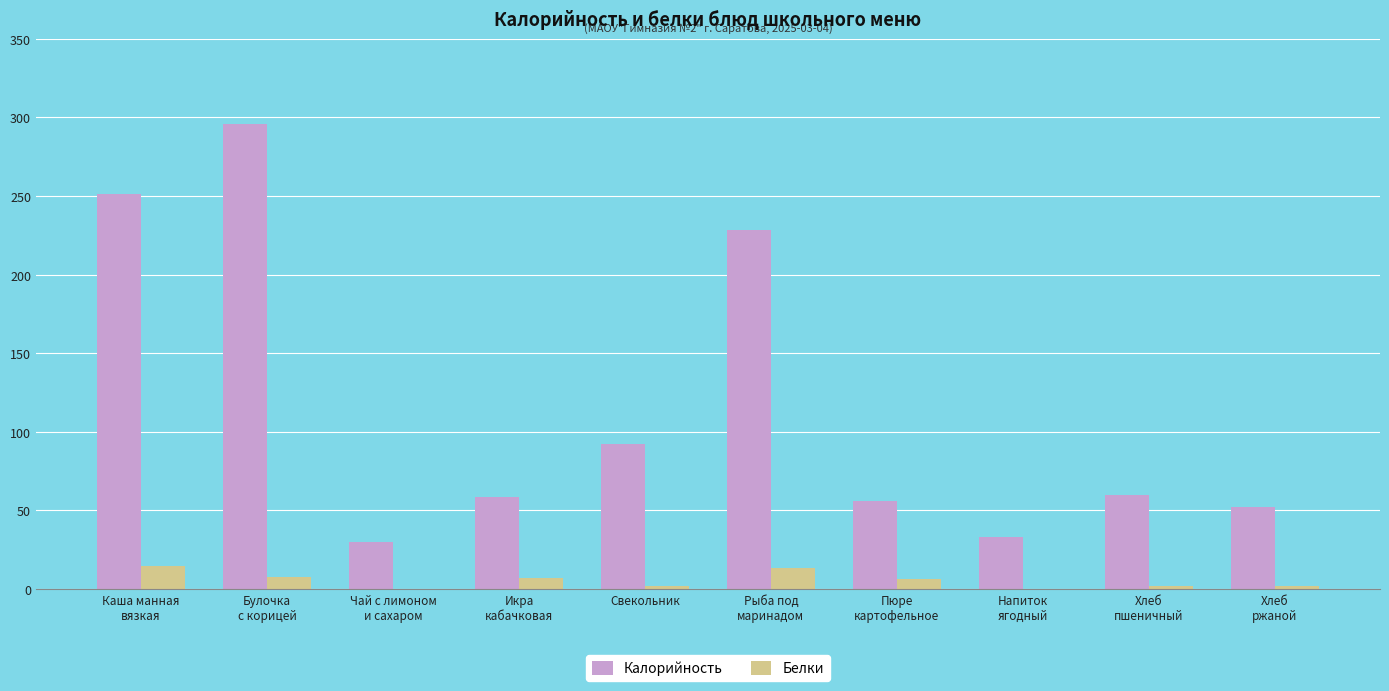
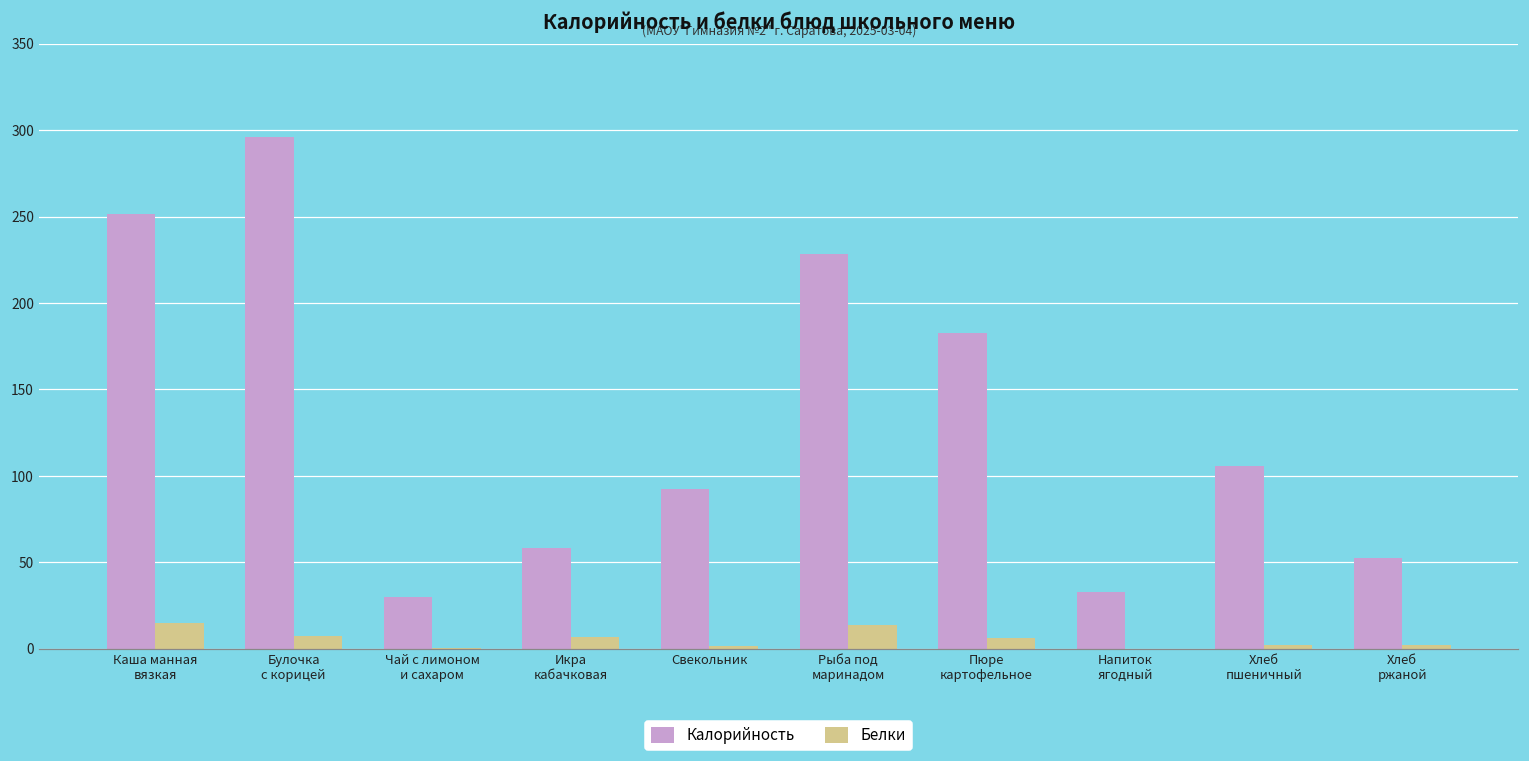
Калорийность, Пюре картофельное: 56 -> 183
Калорийность, Хлеб пшеничный: 60 -> 106
